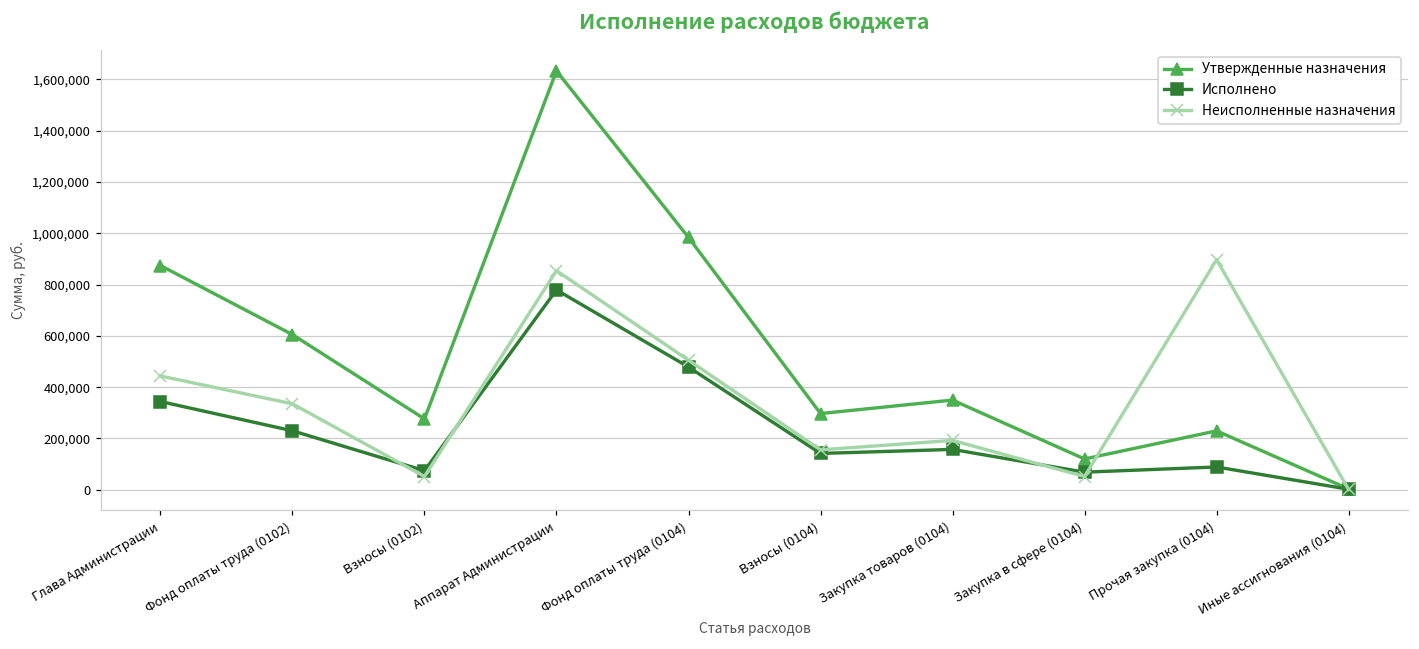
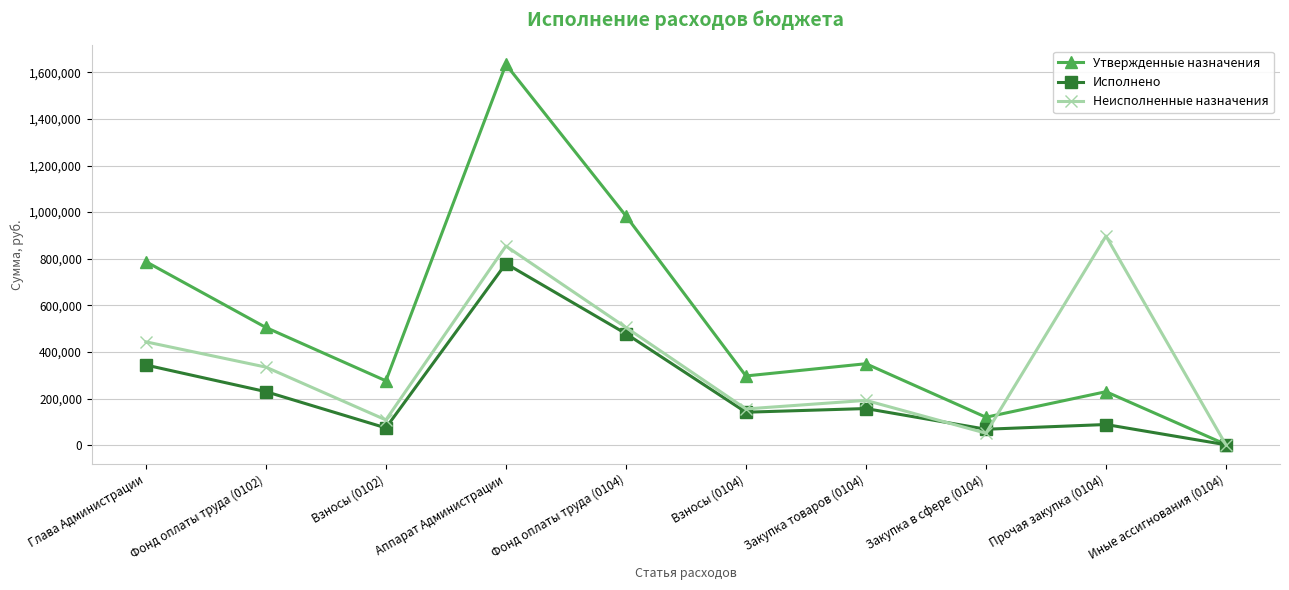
Утвержденные назначения, Глава Администрации: 870,000 -> 790,000
Утвержденные назначения, Фонд оплаты труда (0102): 600,000 -> 510,000
Неисполненные назначения, Взносы (0102): 50,000 -> 110,000
